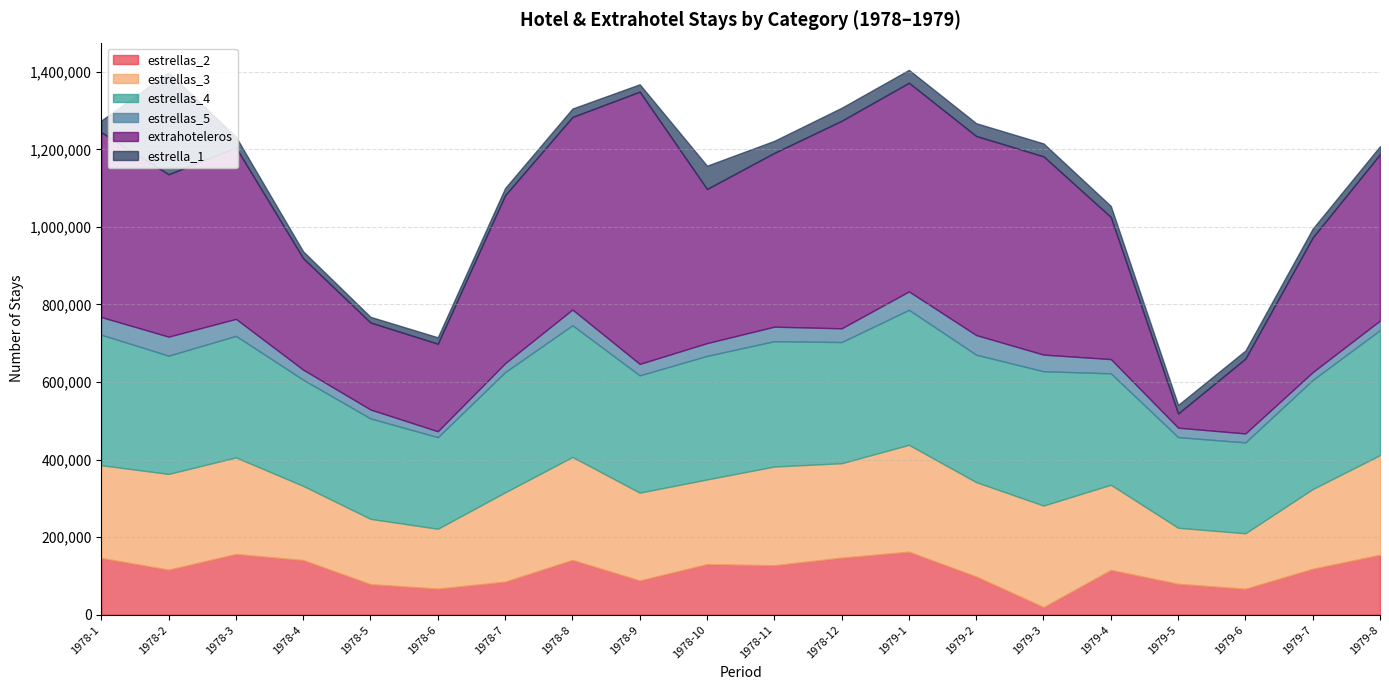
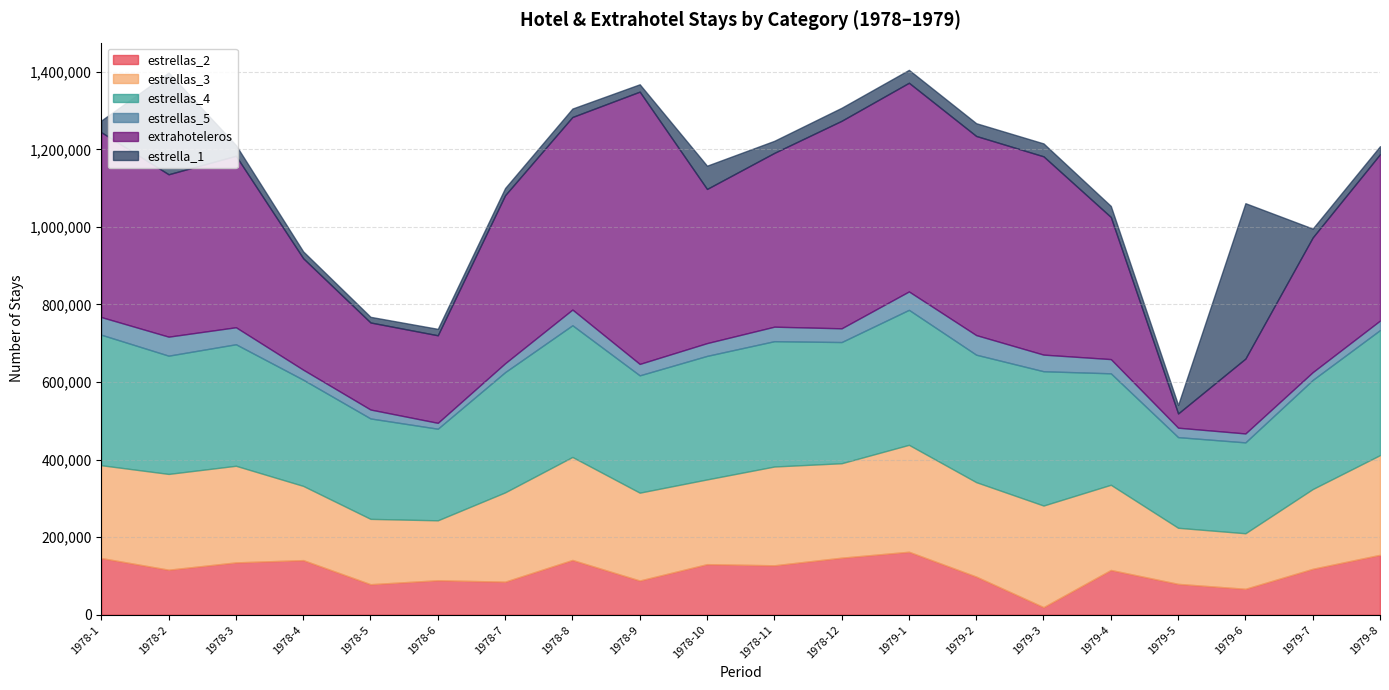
estrellas_2, 1978-3: 160,000 -> 130,000
estrellas_2, 1978-6: 70,000 -> 90,000
estrella_1, 1979-6: 20,000 -> 400,000
